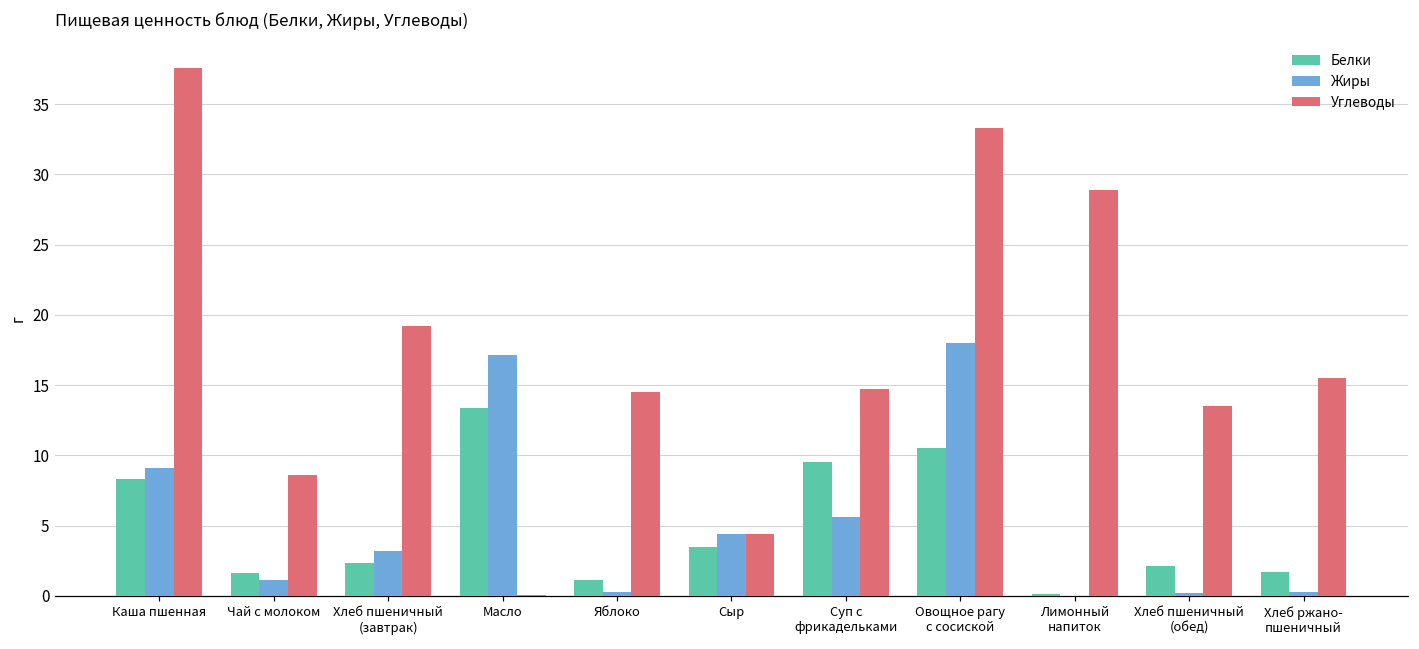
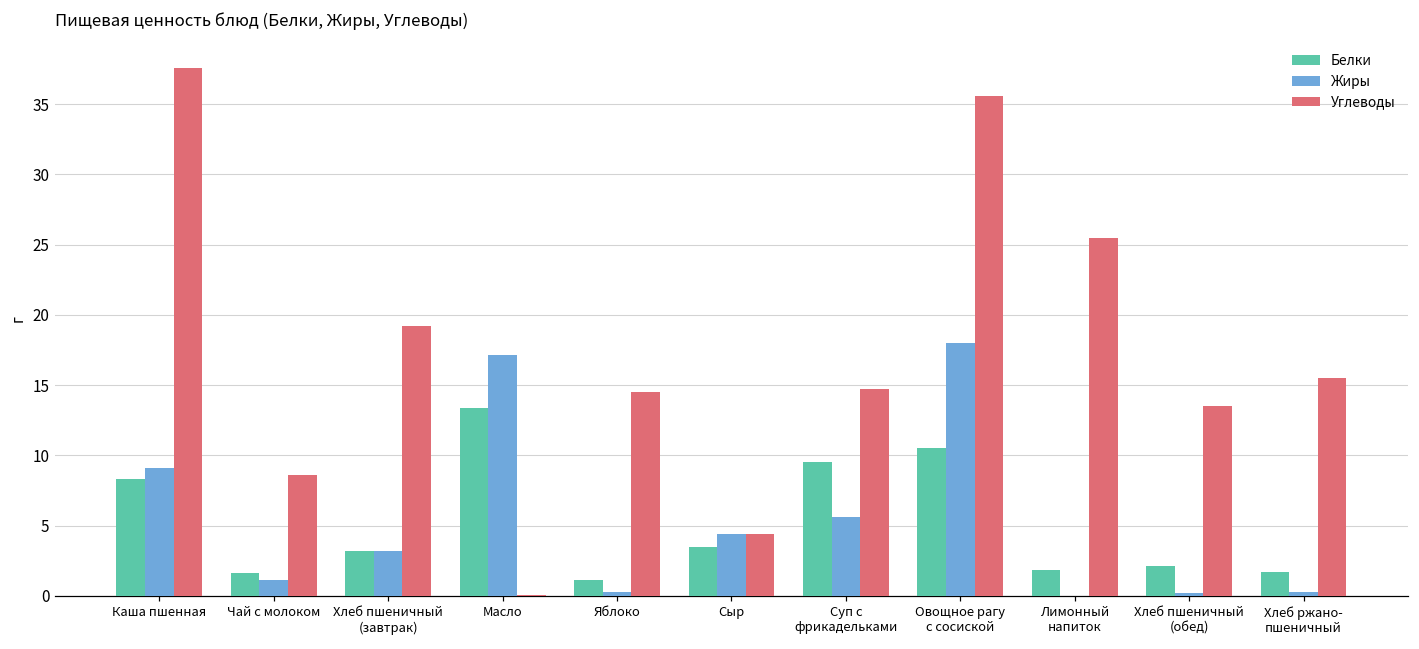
Белки, Хлеб пшеничный (завтрак): 2.3 -> 3.2
Углеводы, Овощное рагу с сосиской: 33.3 -> 35.6
Белки, Лимонный напиток: 0.1 -> 1.8
Углеводы, Лимонный напиток: 28.9 -> 25.5
